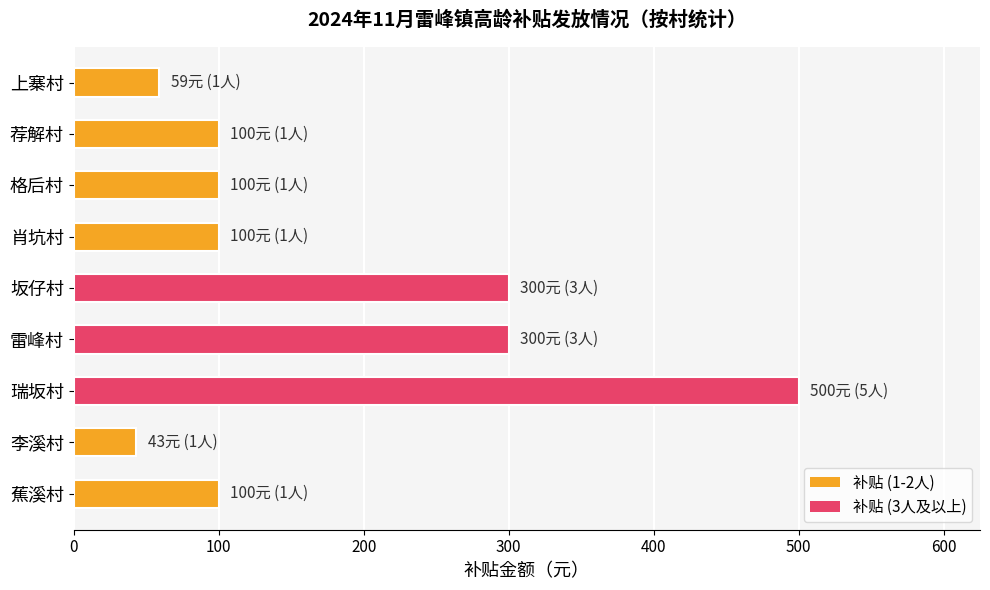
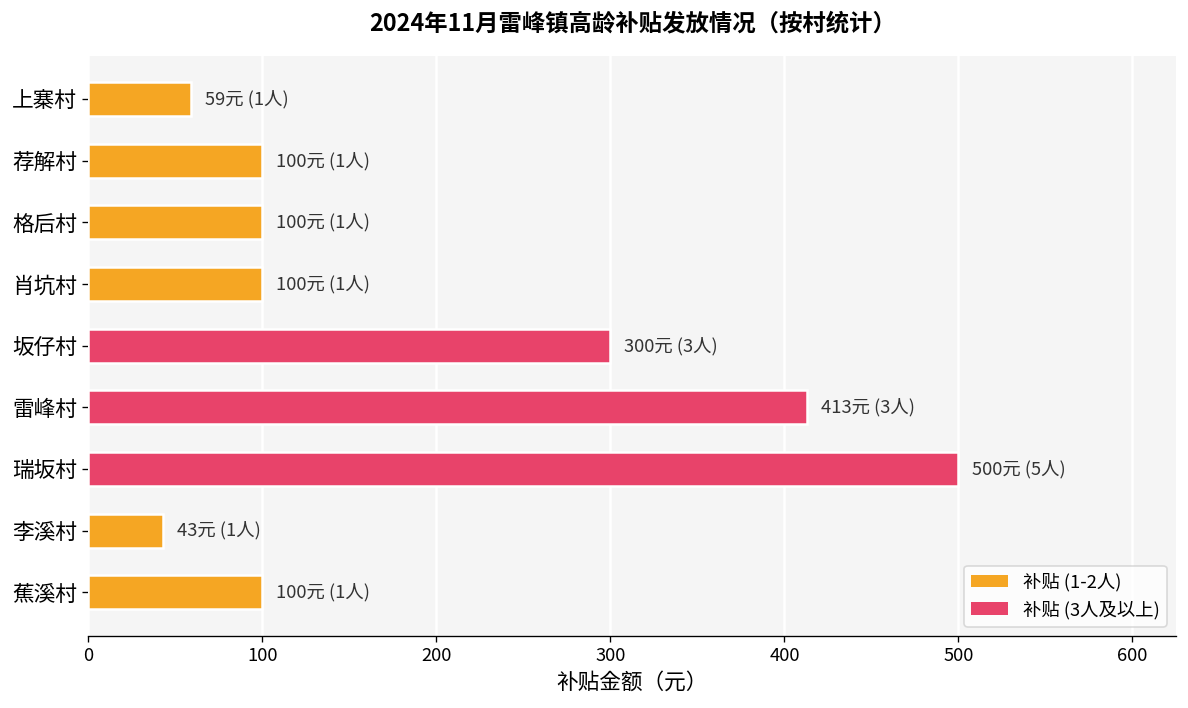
雷峰村: 300元 -> 413元
